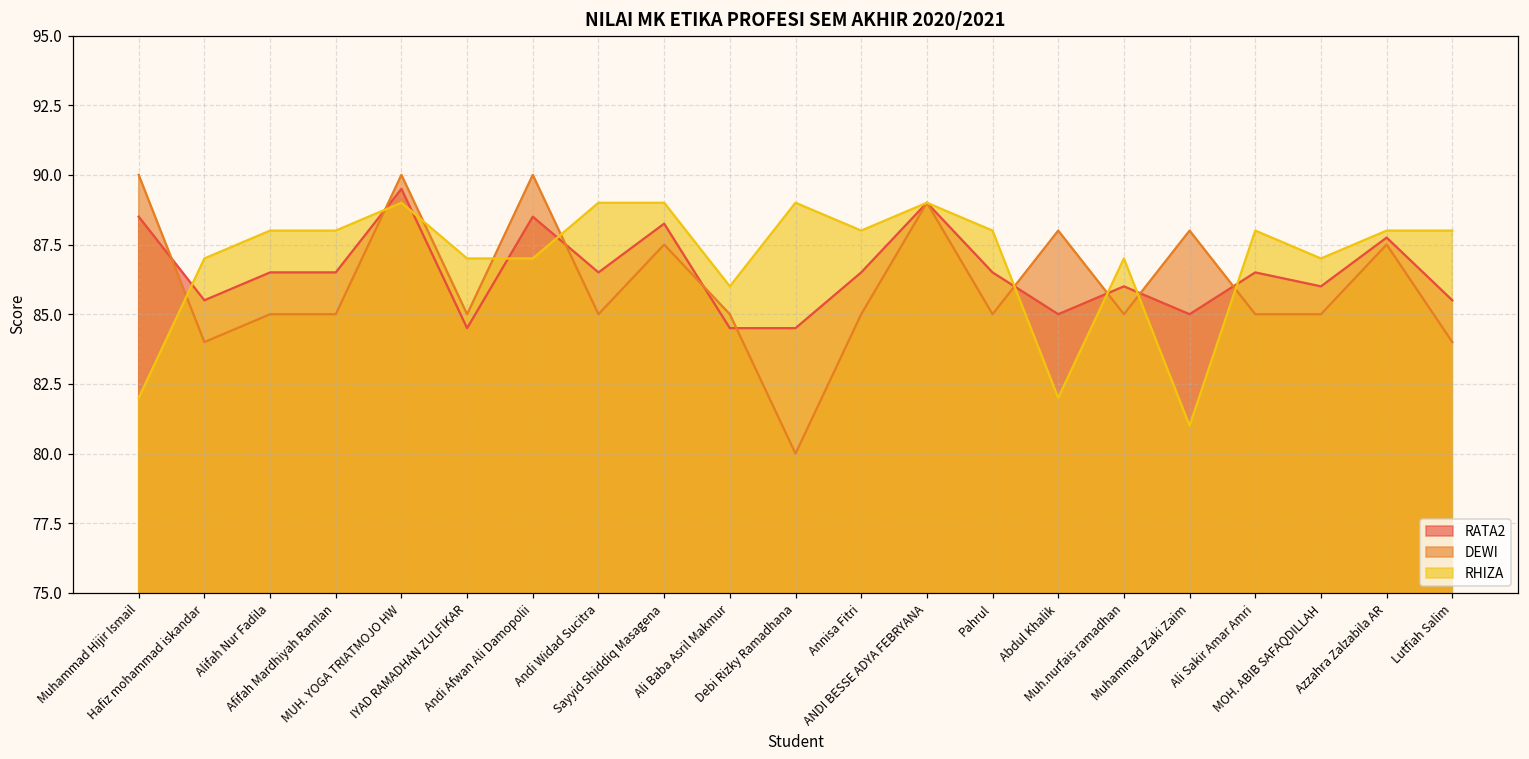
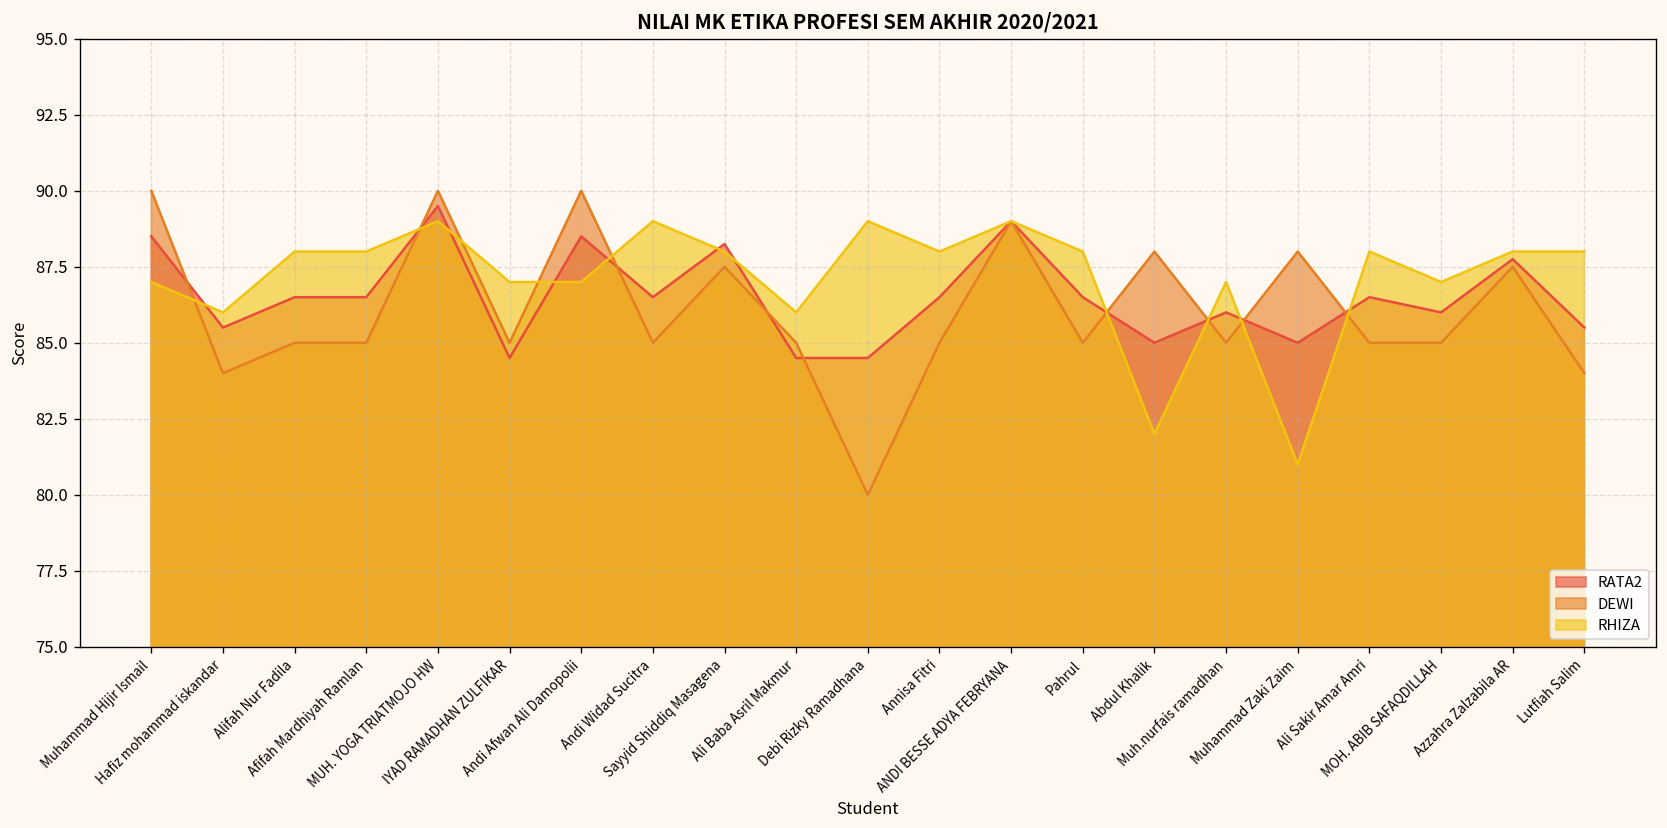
RHIZA, Muhammad Hijir Ismail: 82 -> 87
RHIZA, Hafiz mohammad iskandar: 87 -> 86
RHIZA, Sayyid Shiddiq Masagena: 89 -> 88
